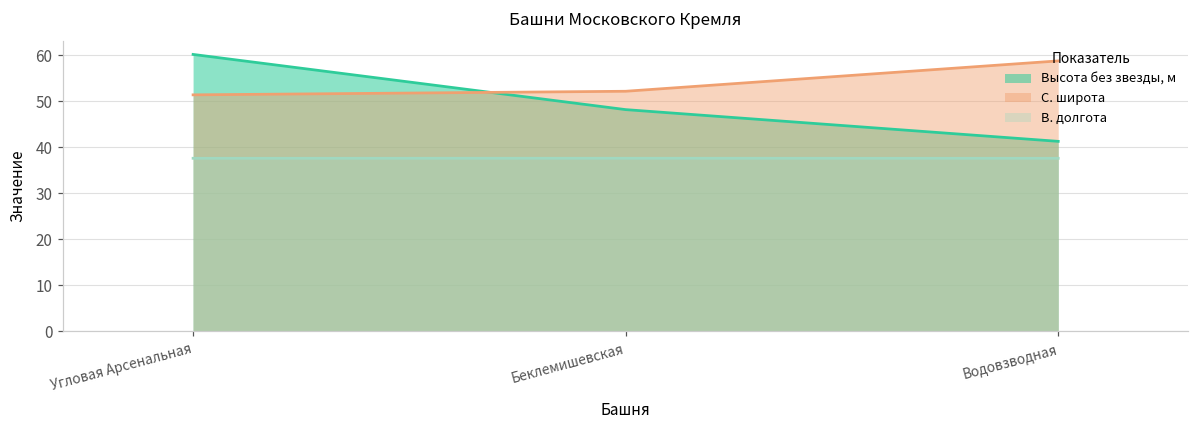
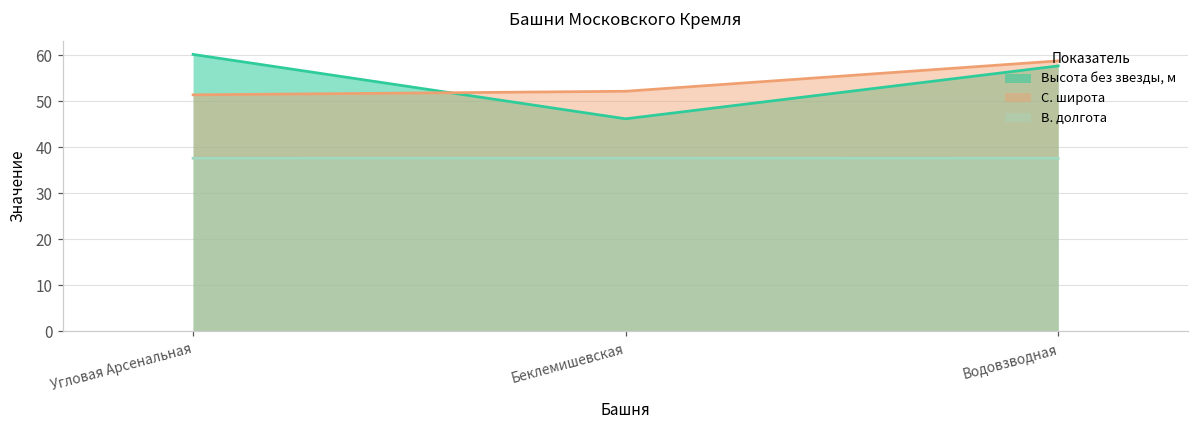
Высота без звезды, м, Беклемишевская: 48 -> 46
Высота без звезды, м, Водовзводная: 41 -> 58
